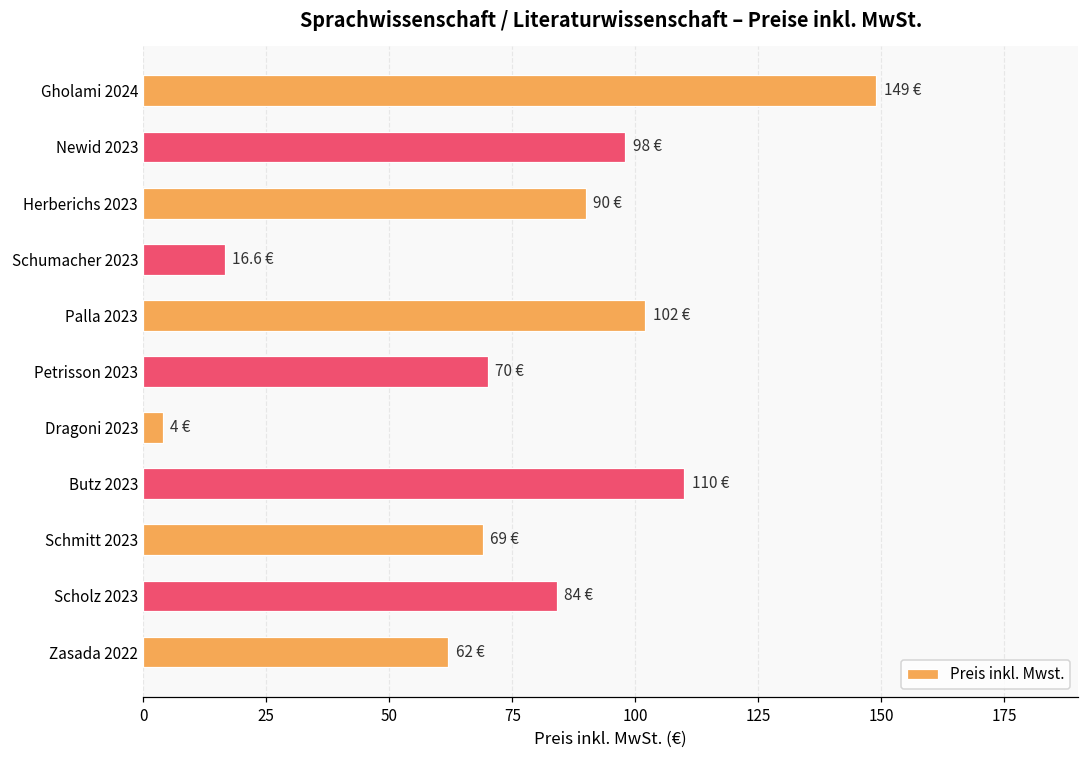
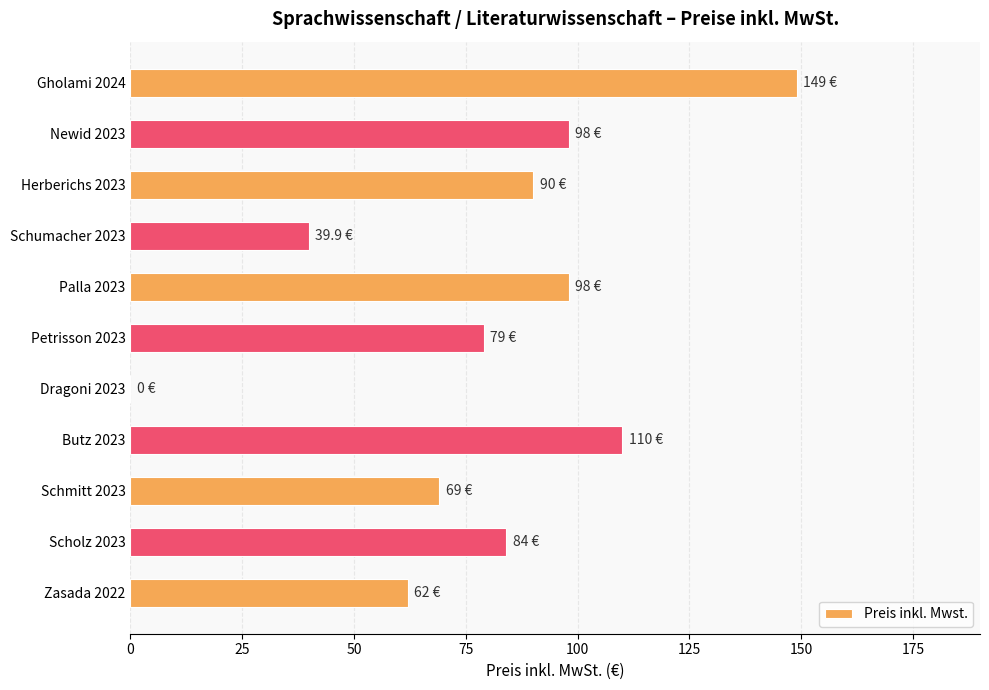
Schumacher 2023: 16.6 -> 39.9
Palla 2023: 102 -> 98
Petrisson 2023: 70 -> 79
Dragoni 2023: 4 -> 0
